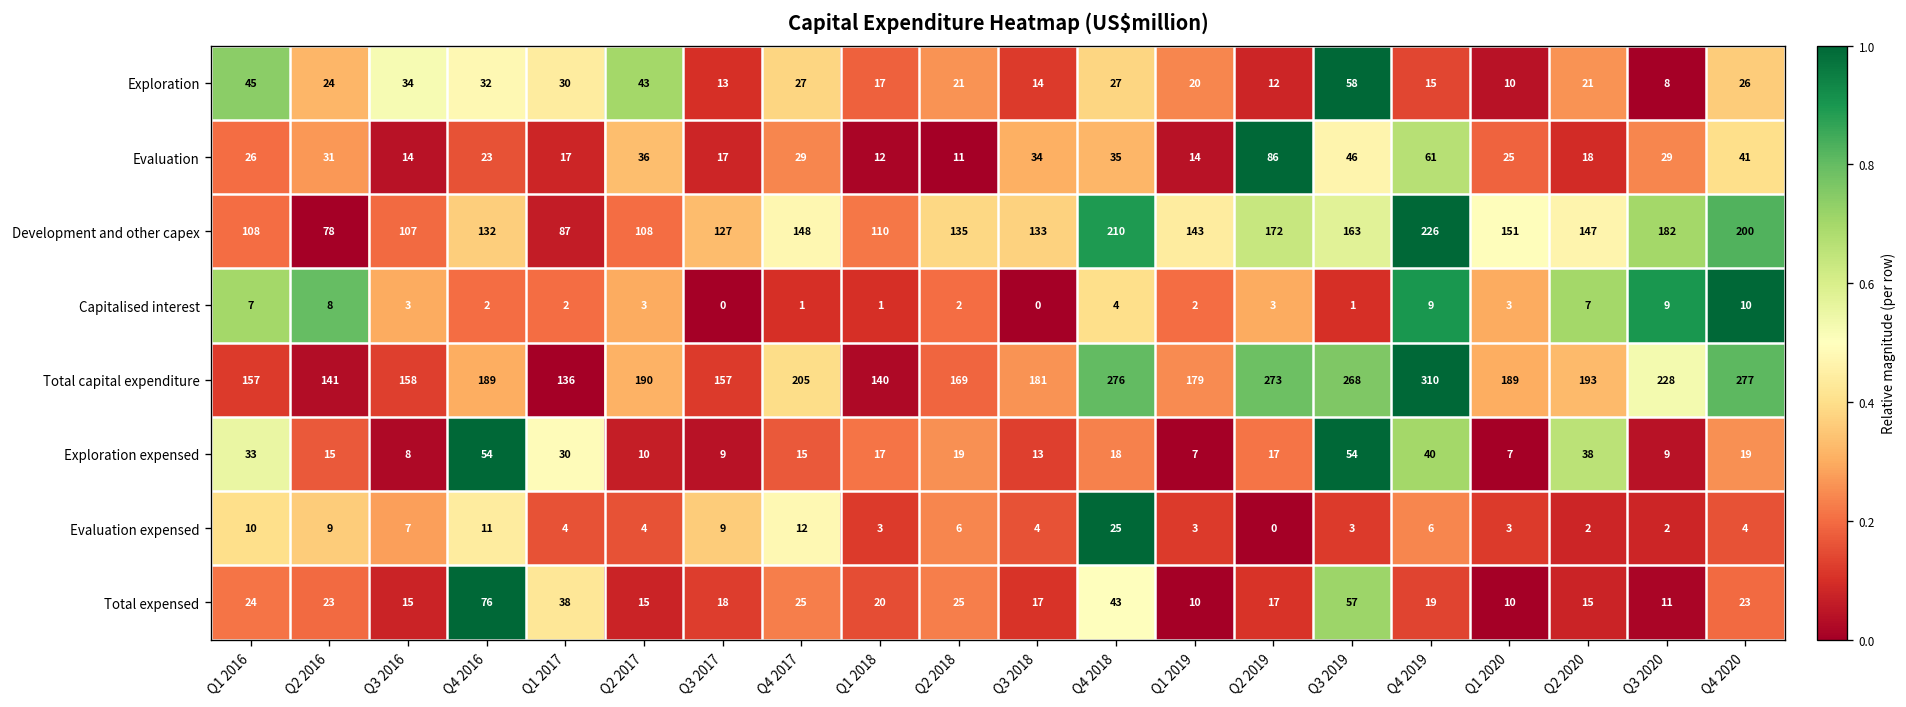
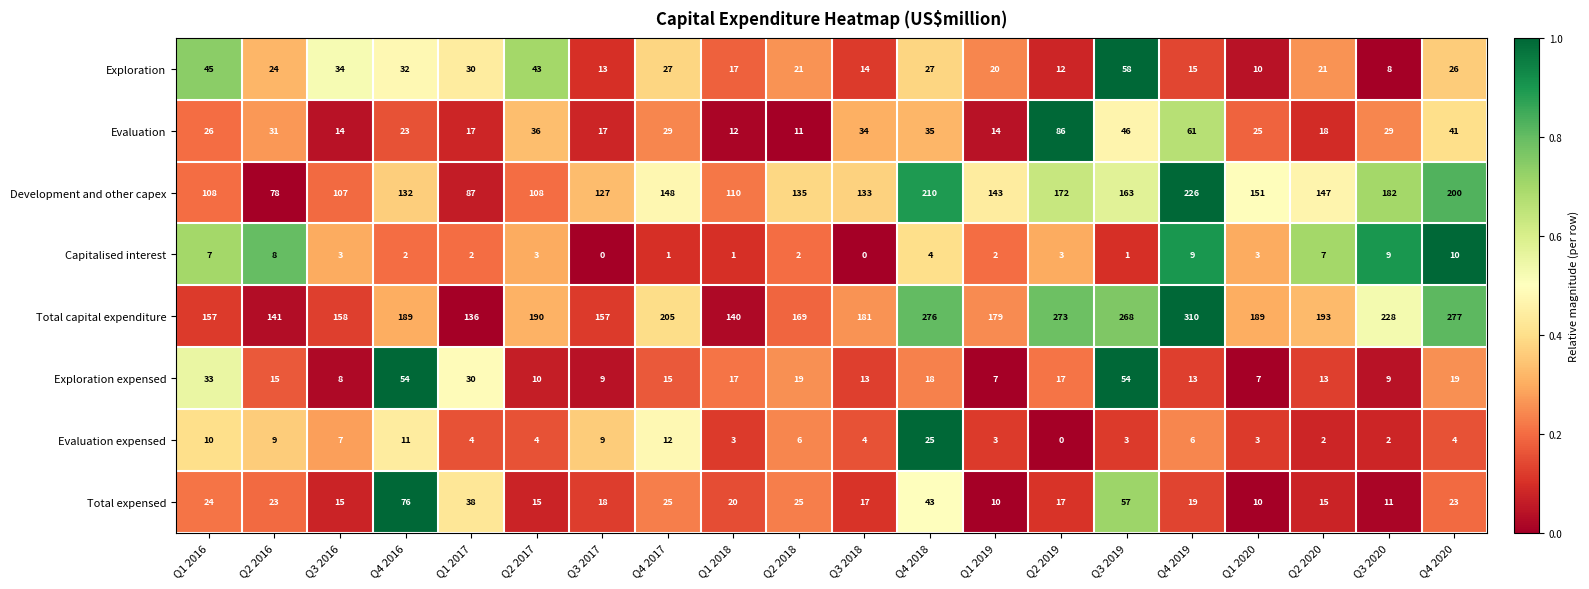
Exploration expensed, Q4 2019: 40 -> 13
Exploration expensed, Q2 2020: 38 -> 13
